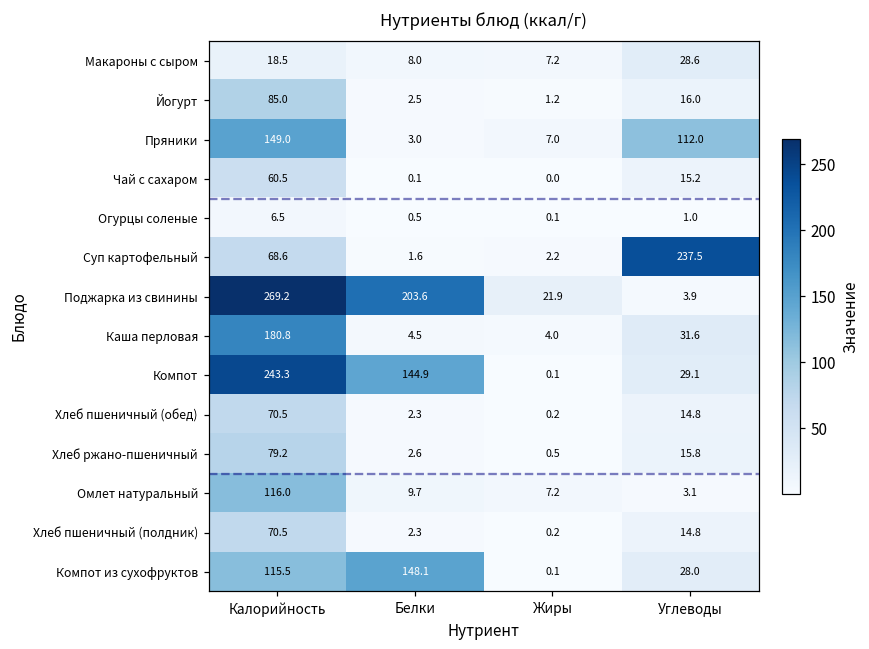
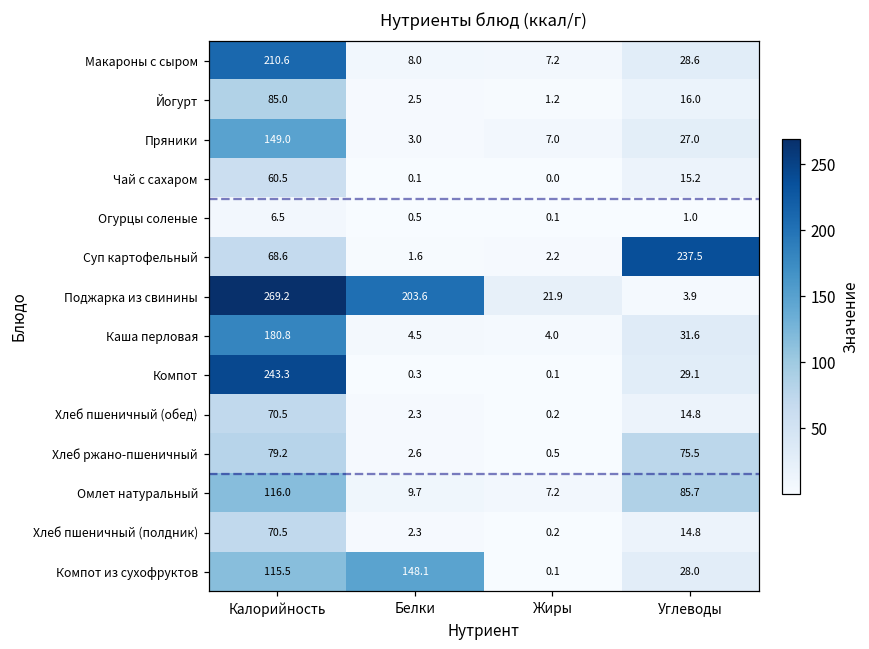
Макароны с сыром, Калорийность: 18.5 -> 210.6
Пряники, Углеводы: 112.0 -> 27.0
Компот, Белки: 144.9 -> 0.3
Хлеб ржано-пшеничный, Углеводы: 15.8 -> 75.5
Омлет натуральный, Углеводы: 3.1 -> 85.7
